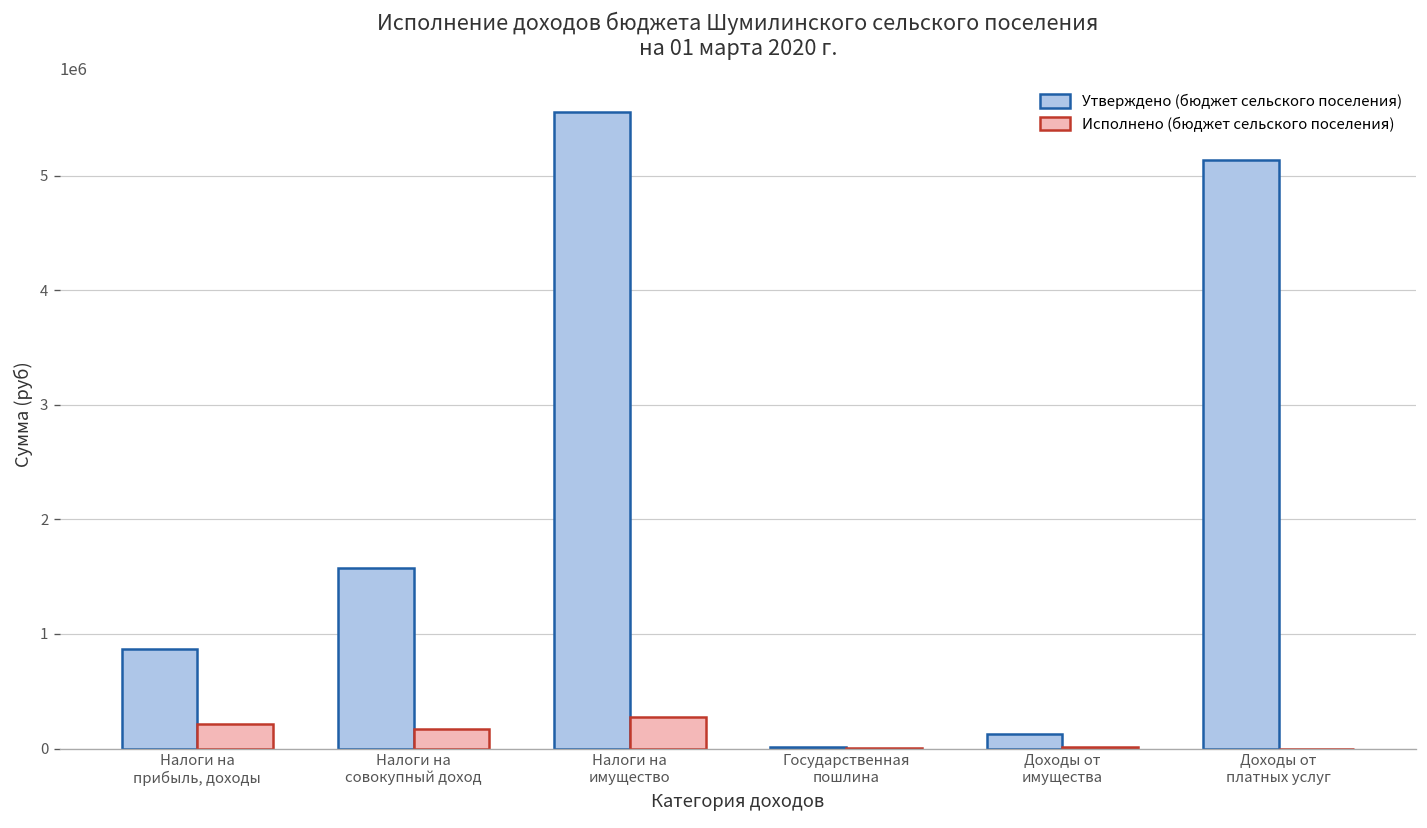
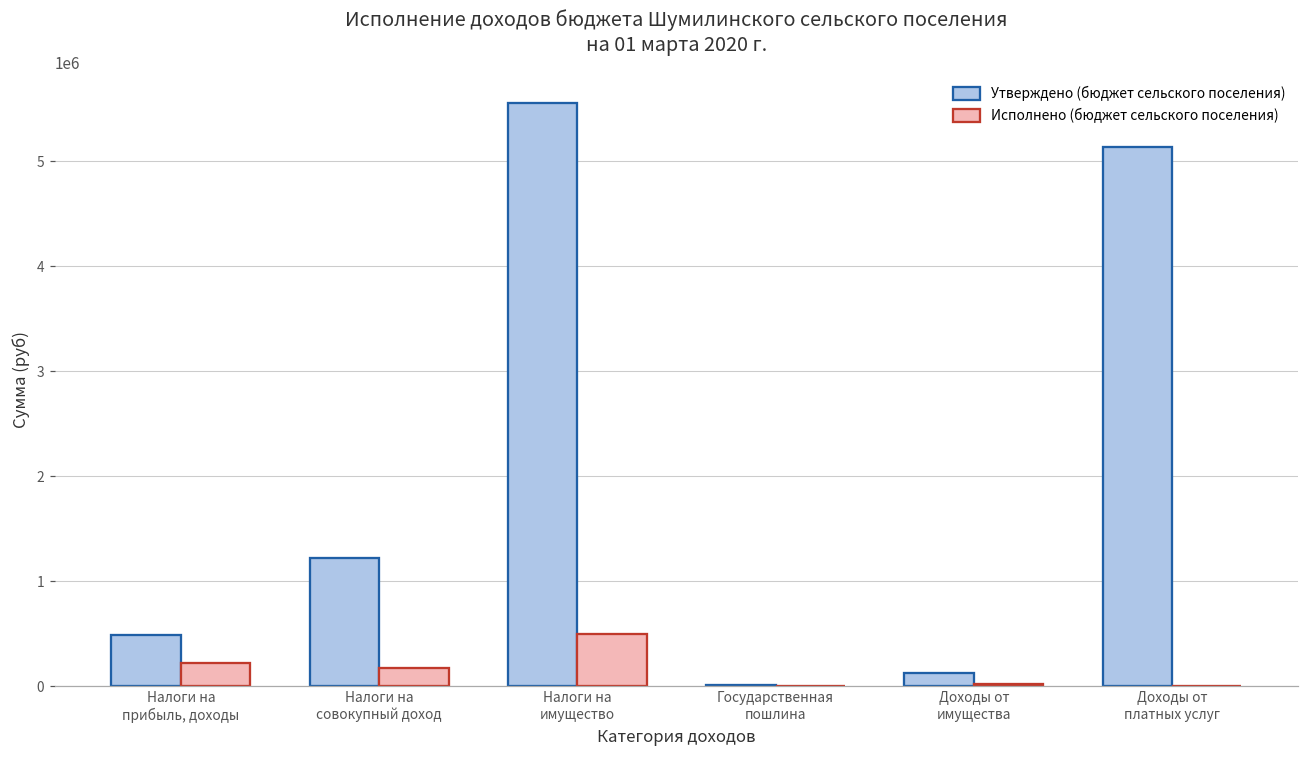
Утверждено (бюджет сельского поселения), Налоги на прибыль, доходы: 900000 -> 500000
Утверждено (бюджет сельского поселения), Налоги на совокупный доход: 1600000 -> 1200000
Исполнено (бюджет сельского поселения), Налоги на имущество: 300000 -> 500000
